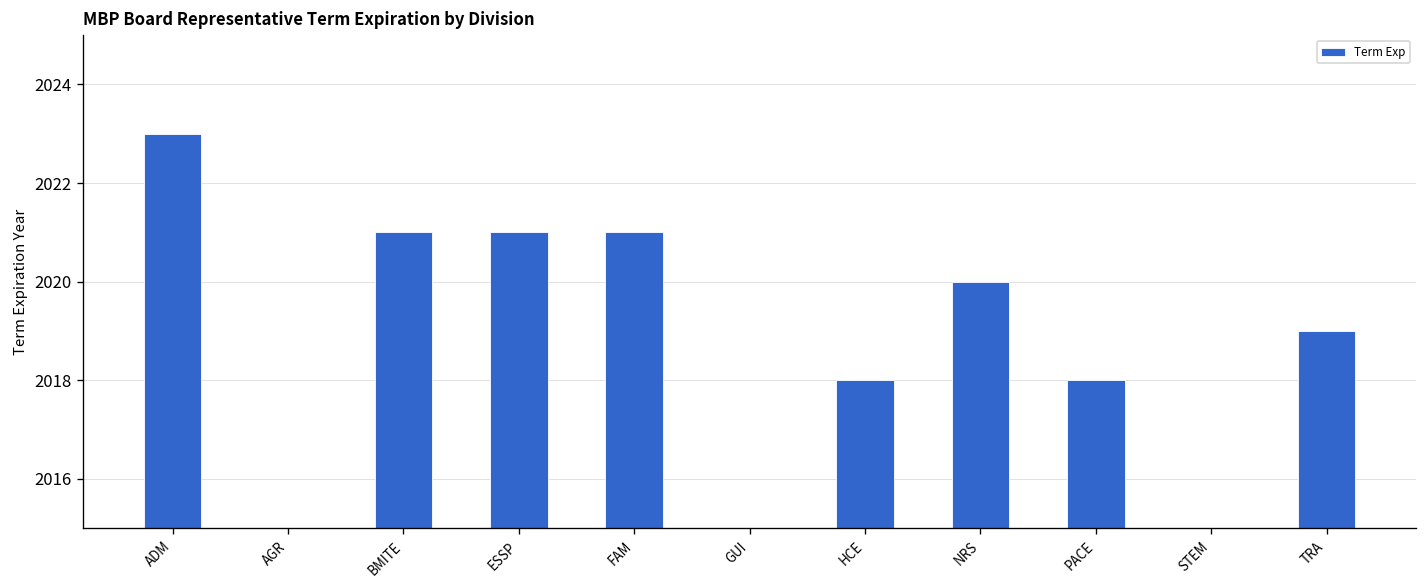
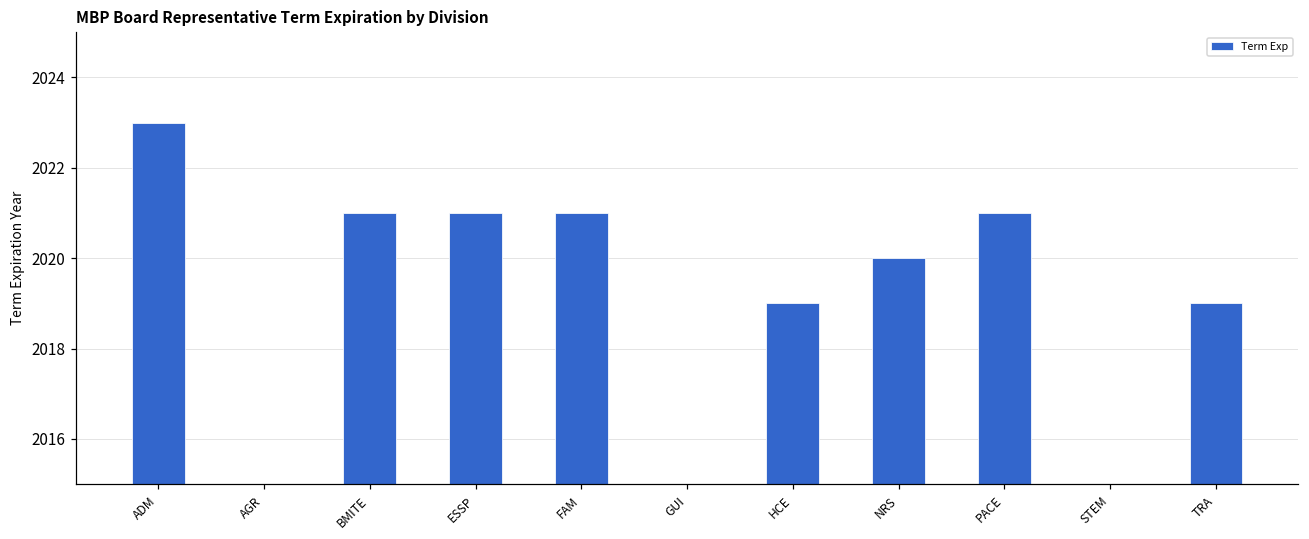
HCE: 2018 -> 2019
PACE: 2018 -> 2021
